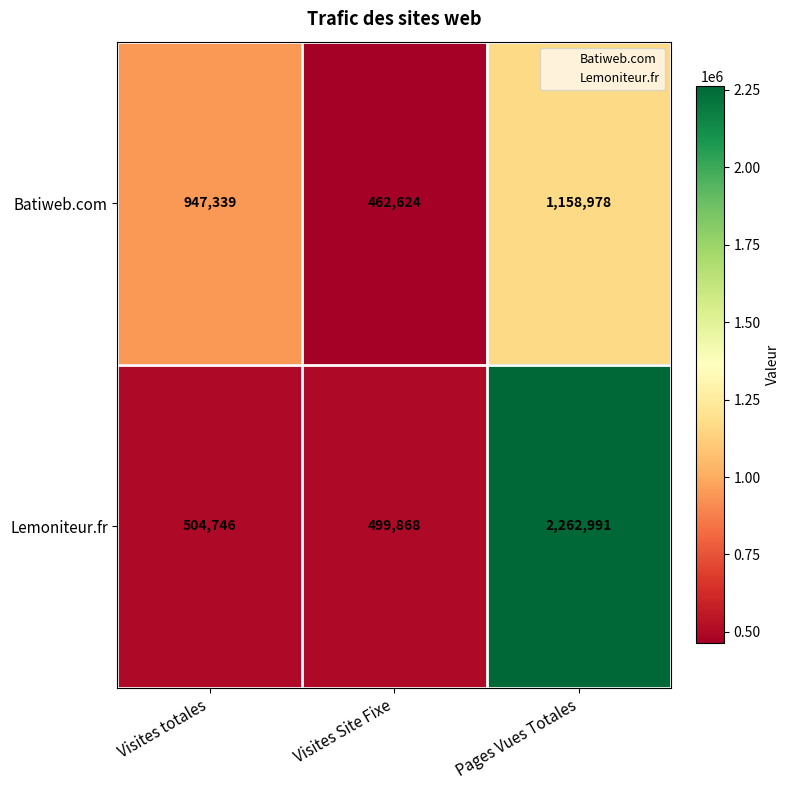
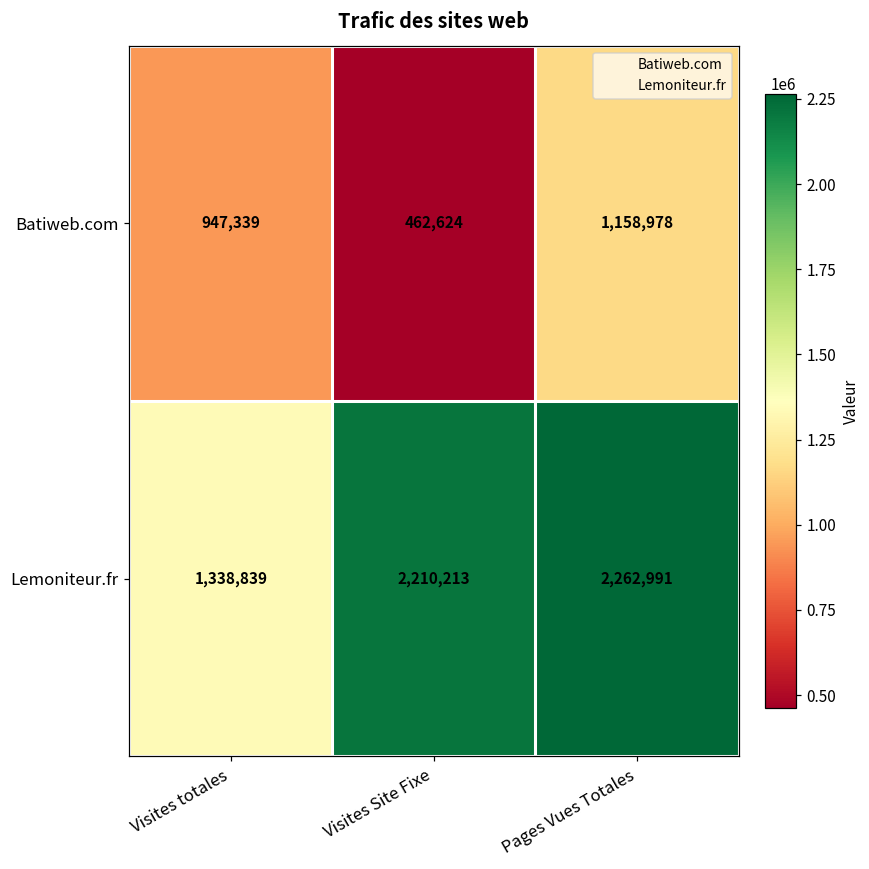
Lemoniteur.fr, Visites totales: 504,746 -> 1,338,839
Lemoniteur.fr, Visites Site Fixe: 499,868 -> 2,210,213
